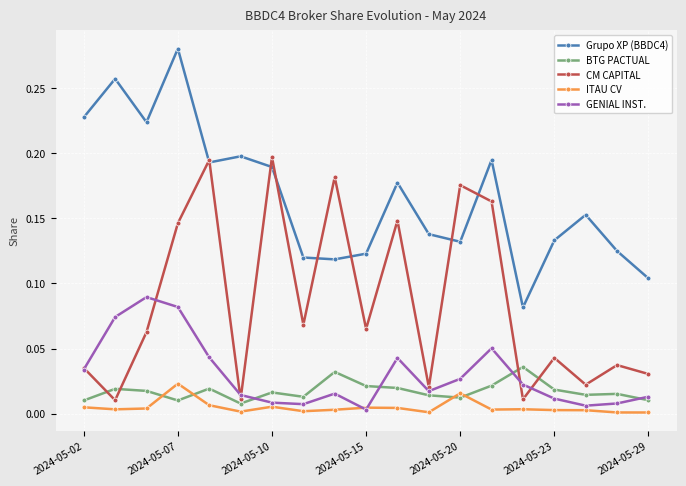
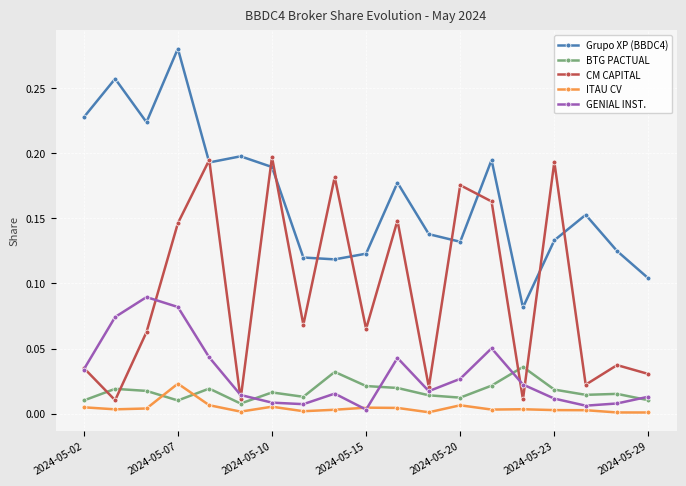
ITAU CV, 2024-05-20: 0.016 -> 0.006
CM CAPITAL, 2024-05-23: 0.043 -> 0.193
